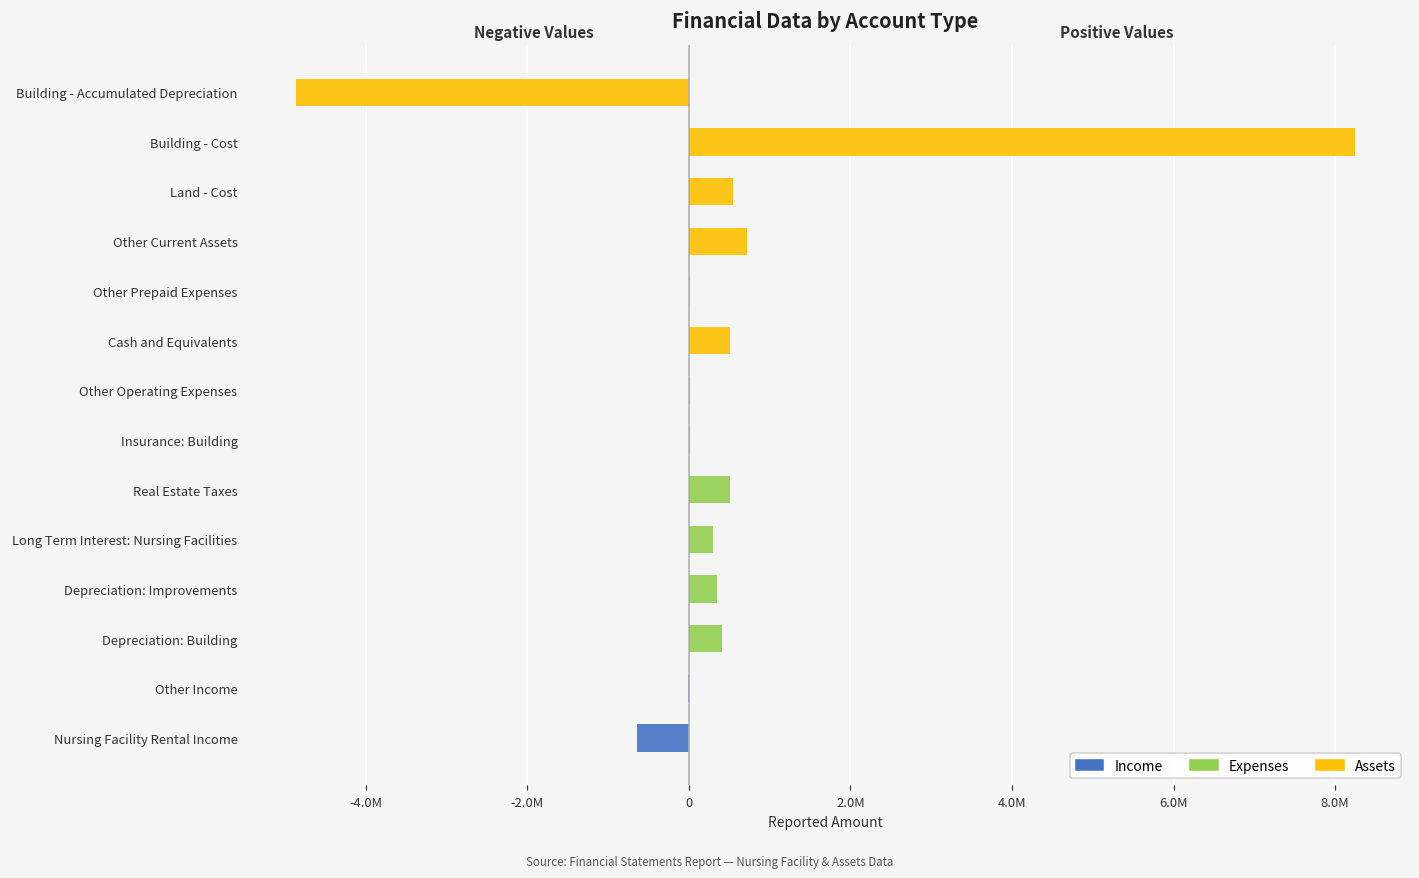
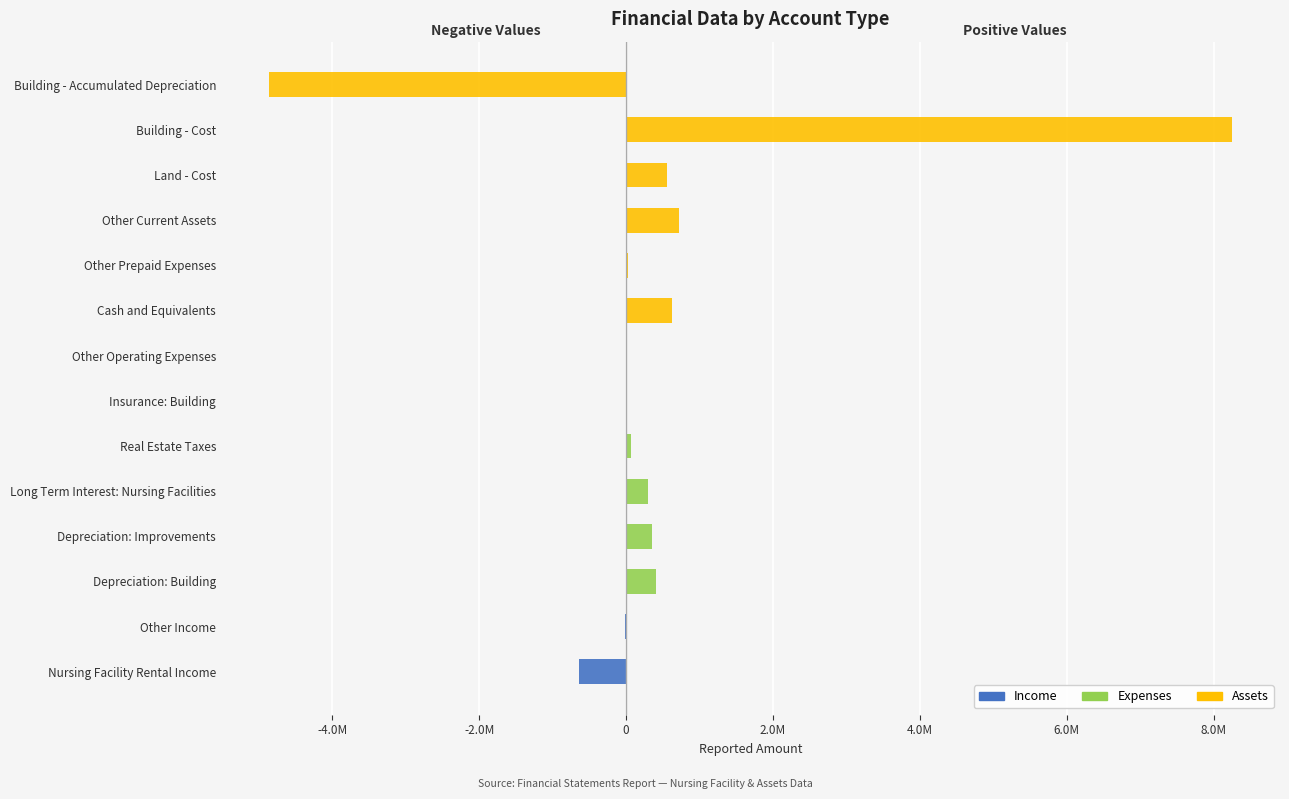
Assets, Cash and Equivalents: 500000 -> 600000
Expenses, Real Estate Taxes: 500000 -> 100000
